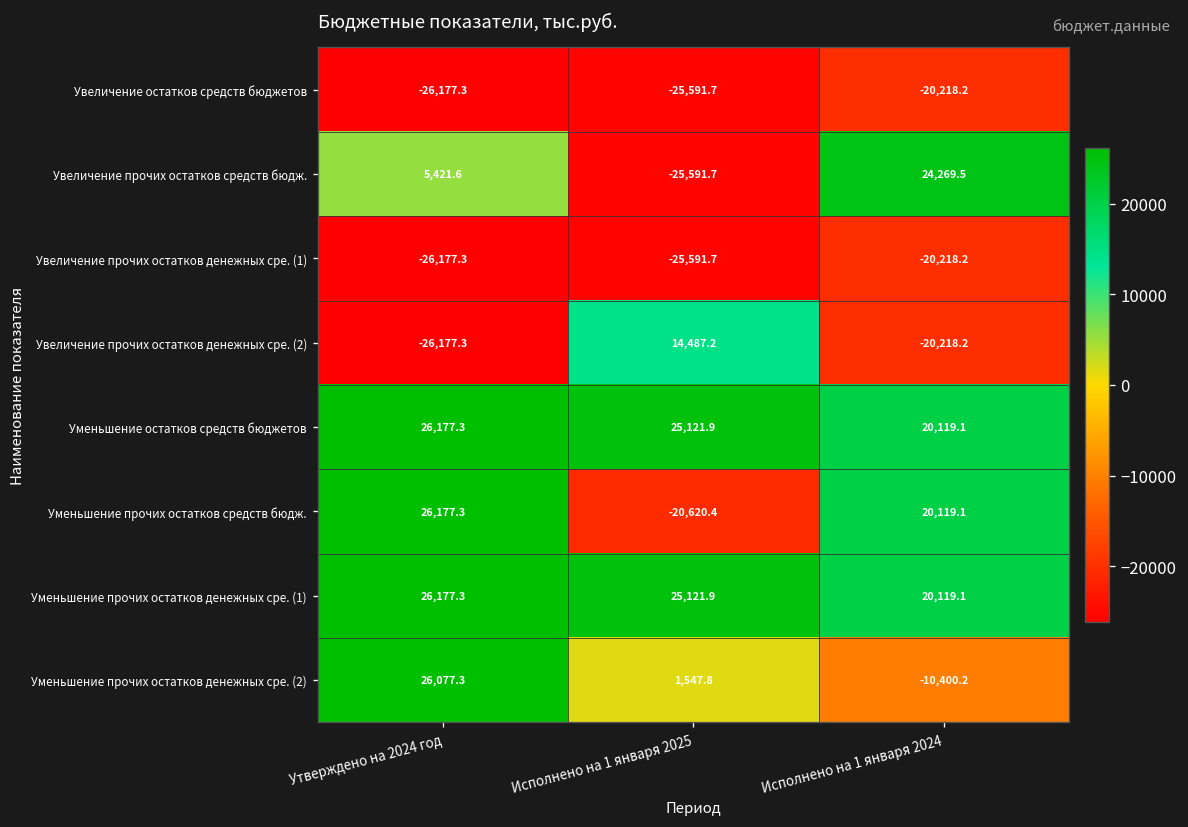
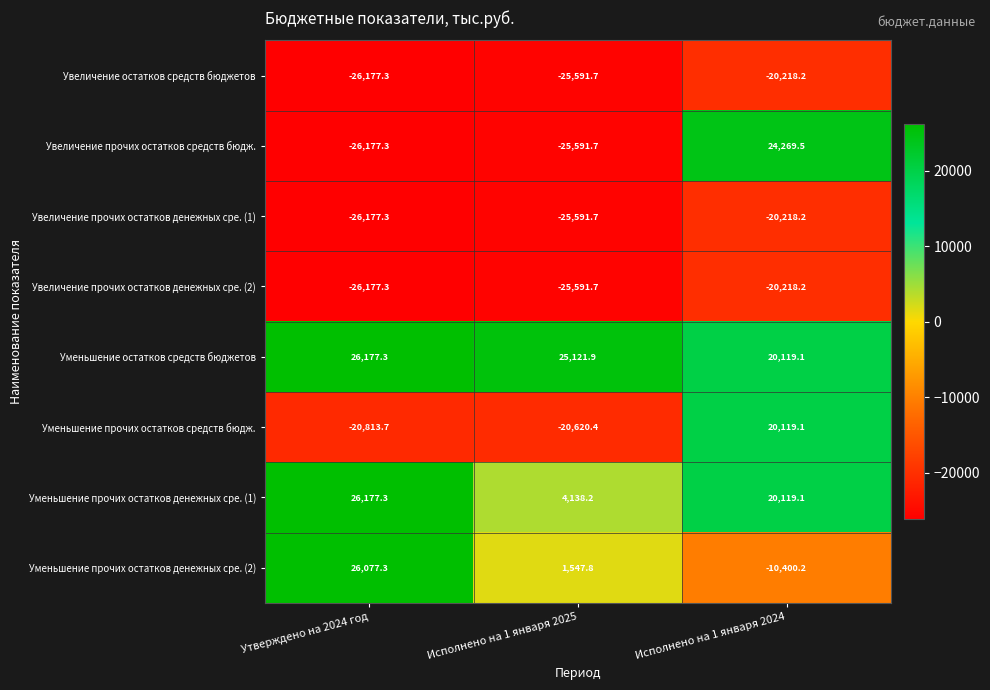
Увеличение прочих остатков средств бюдж., Утверждено на 2024 год: 5,421.6 -> -26,177.3
Увеличение прочих остатков денежных сре. (2), Исполнено на 1 января 2025: 14,487.2 -> -25,591.7
Уменьшение прочих остатков средств бюдж., Утверждено на 2024 год: 26,177.3 -> -20,813.7
Уменьшение прочих остатков денежных сре. (1), Исполнено на 1 января 2025: 25,121.9 -> 4,138.2
